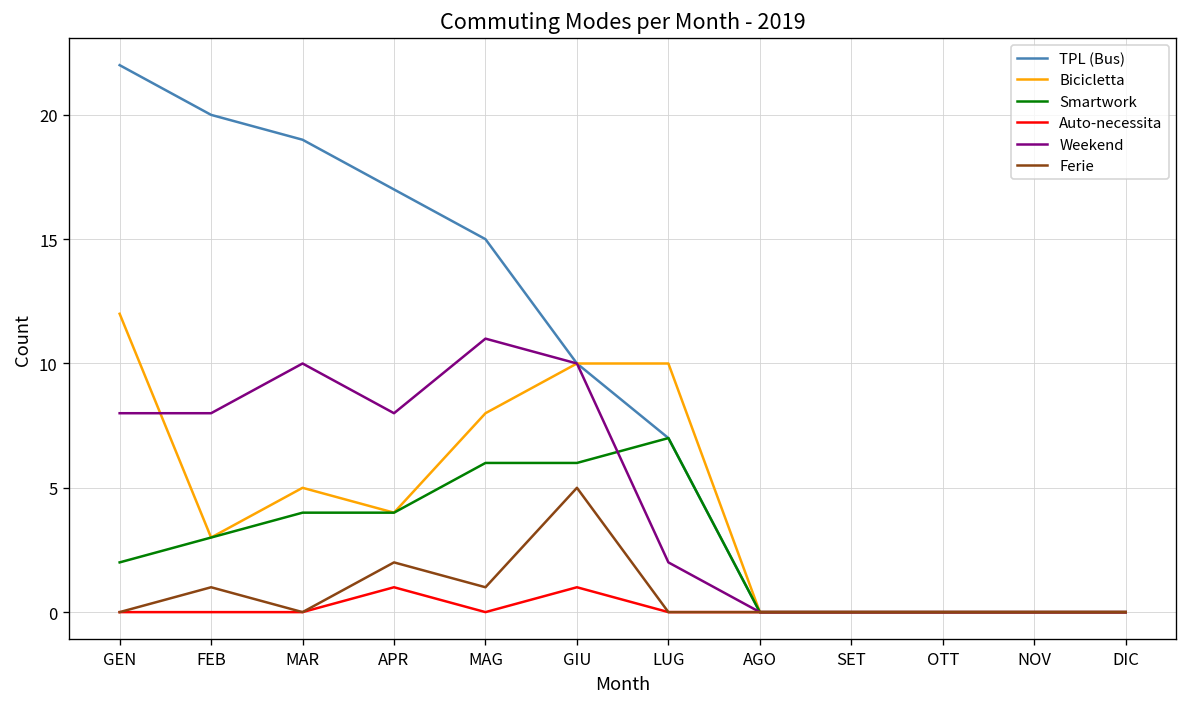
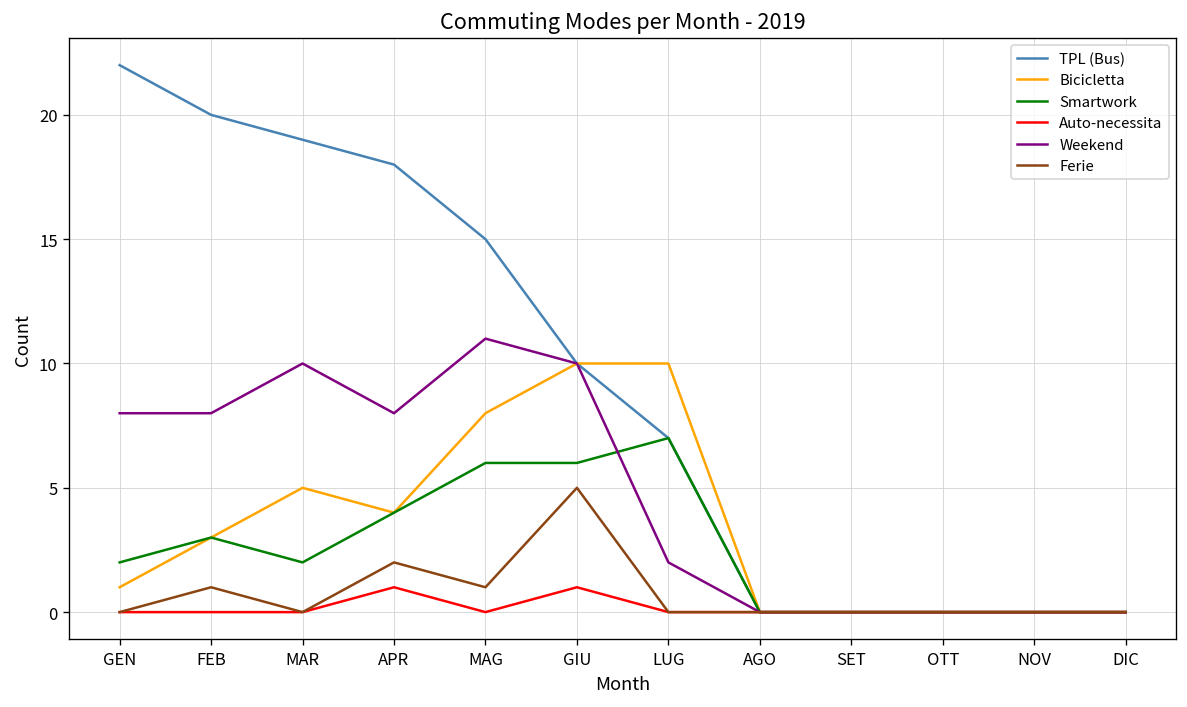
Bicicletta, GEN: 12 -> 1
Smartwork, MAR: 4 -> 2
TPL (Bus), APR: 17 -> 18
